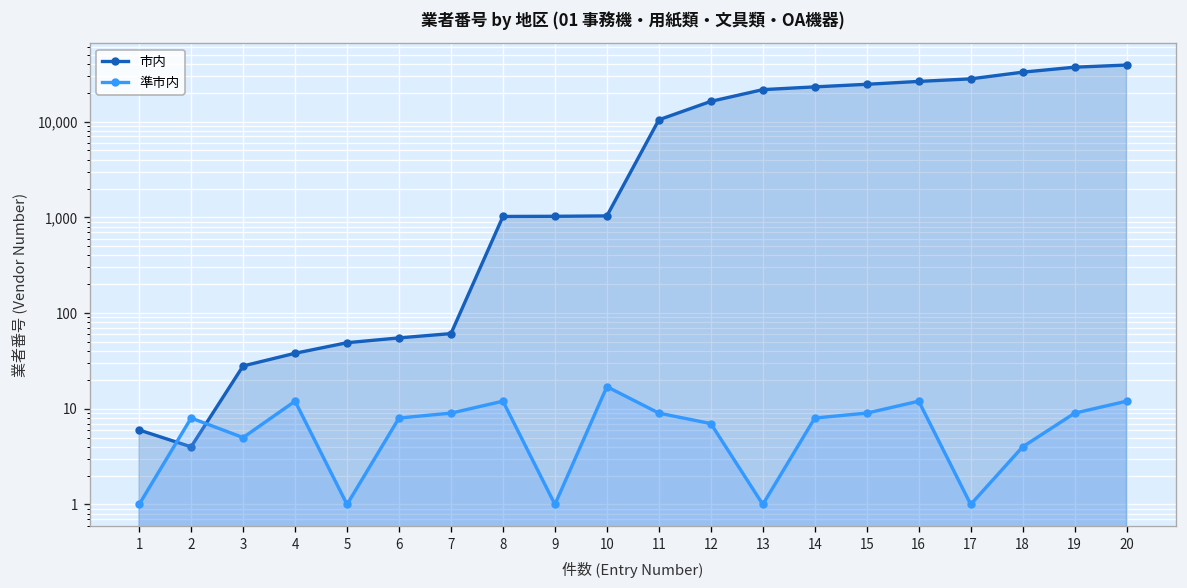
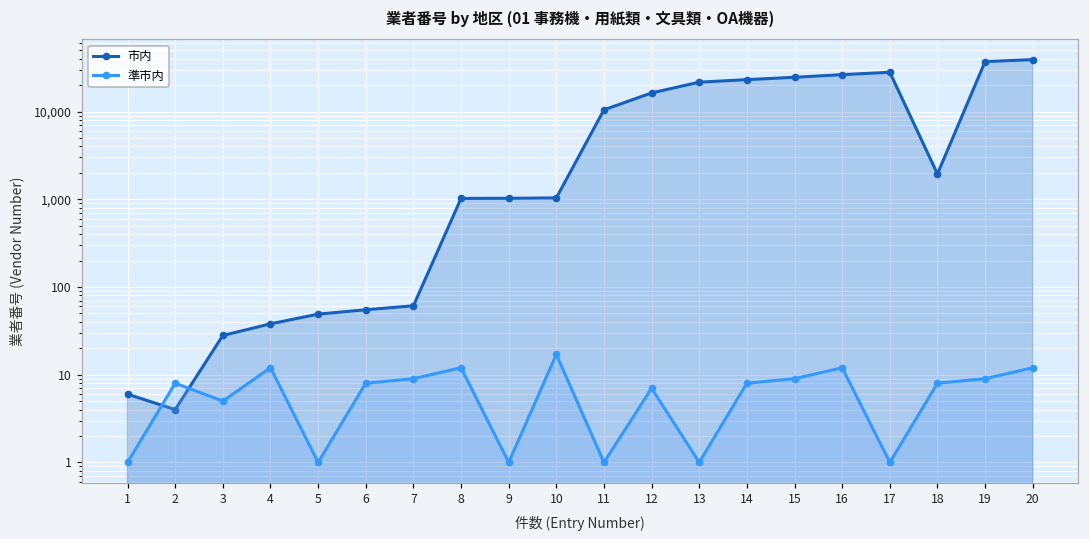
準市内, 11: 9 -> 1
市内, 18: 33,000 -> 1,900
準市内, 18: 4 -> 8
